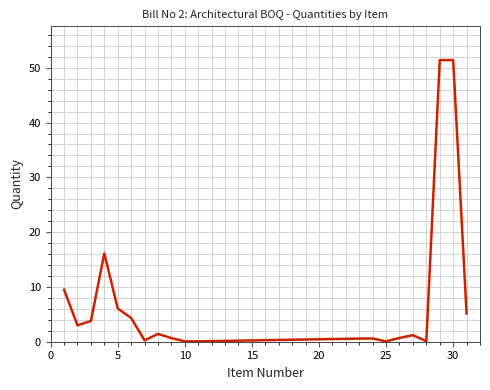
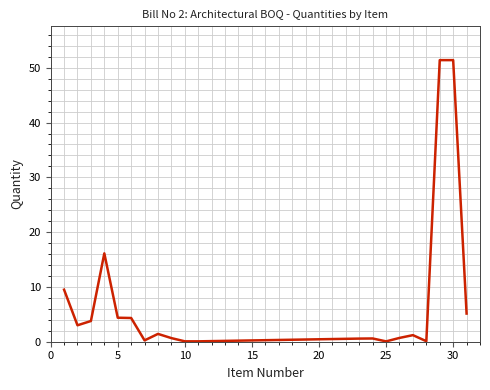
5: 6 -> 4
